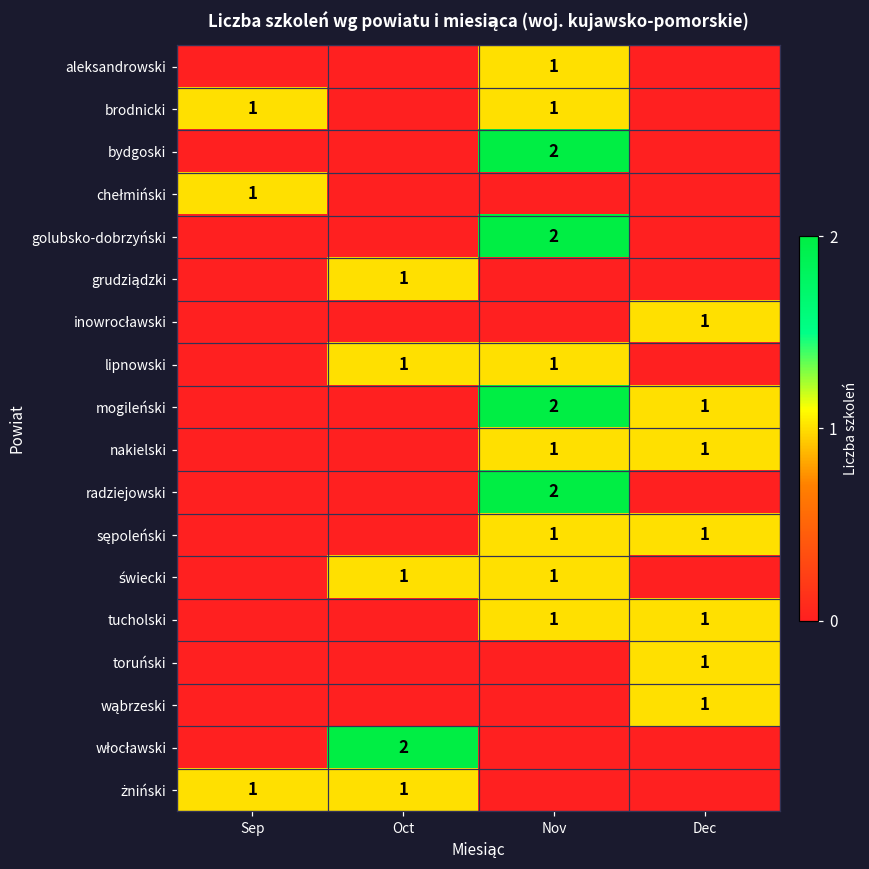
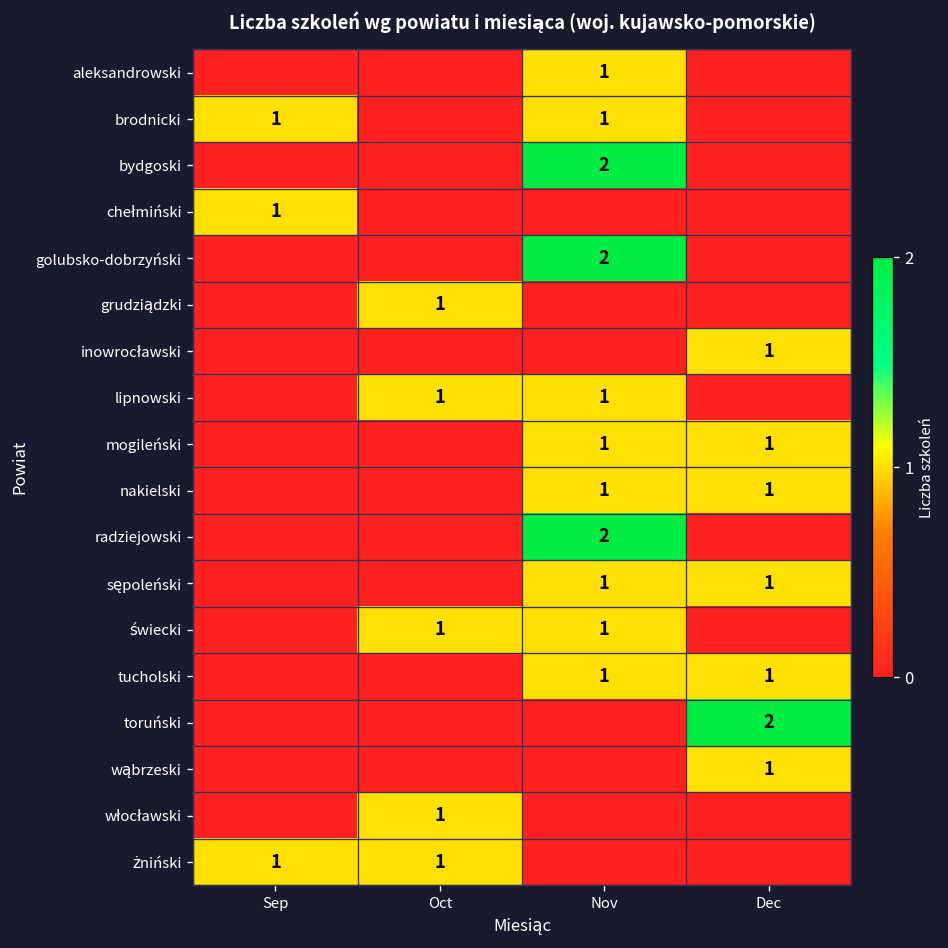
mogileński, Nov: 2 -> 1
toruński, Dec: 1 -> 2
włocławski, Oct: 2 -> 1
